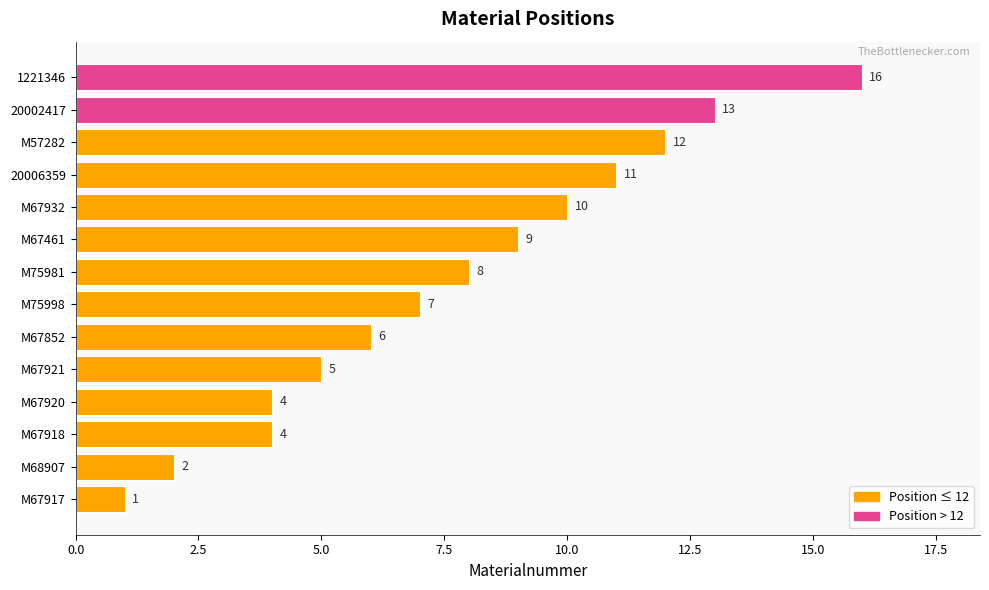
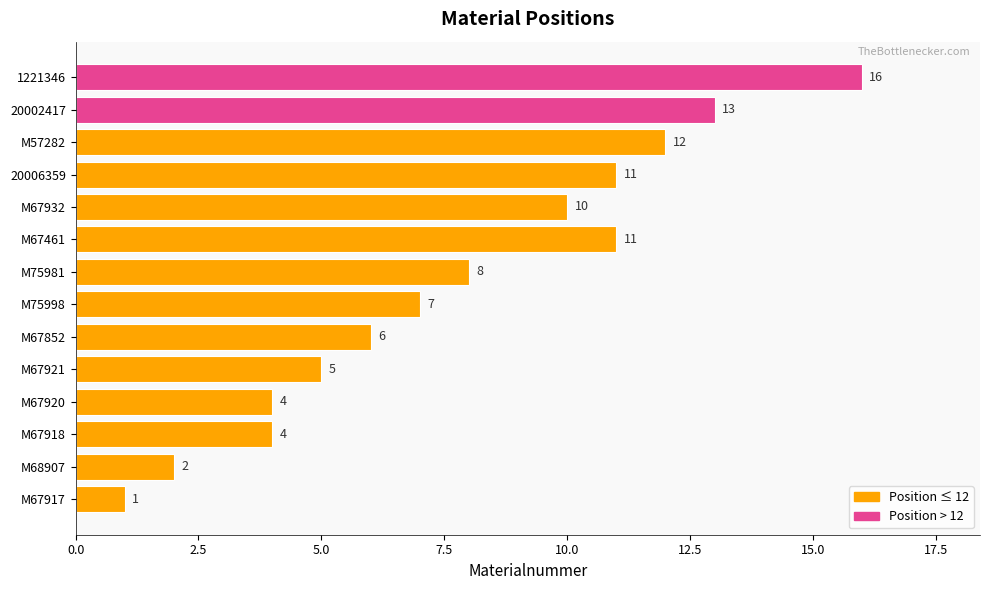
M67461: 9 -> 11
